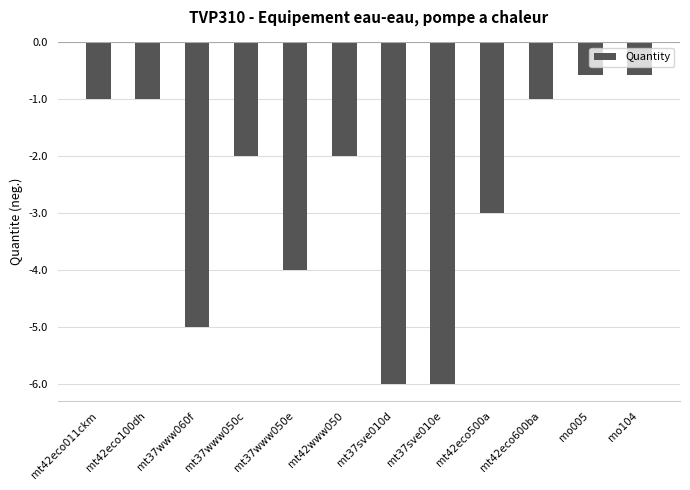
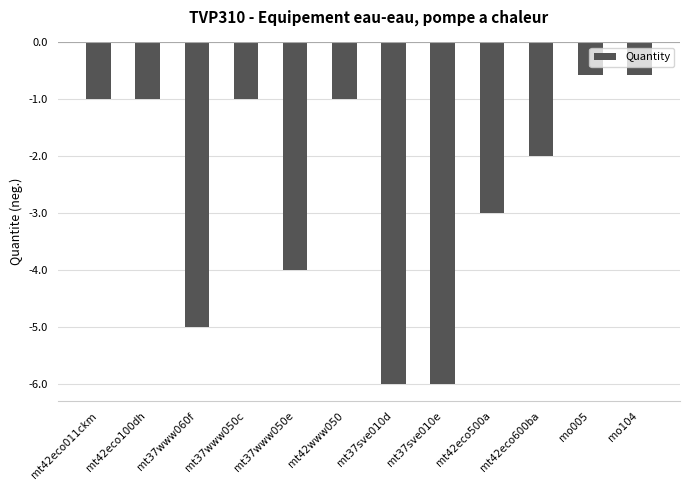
mt37www050c: -2.0 -> -1.0
mt42www050: -2.0 -> -1.0
mt42eco600ba: -1.0 -> -2.0
